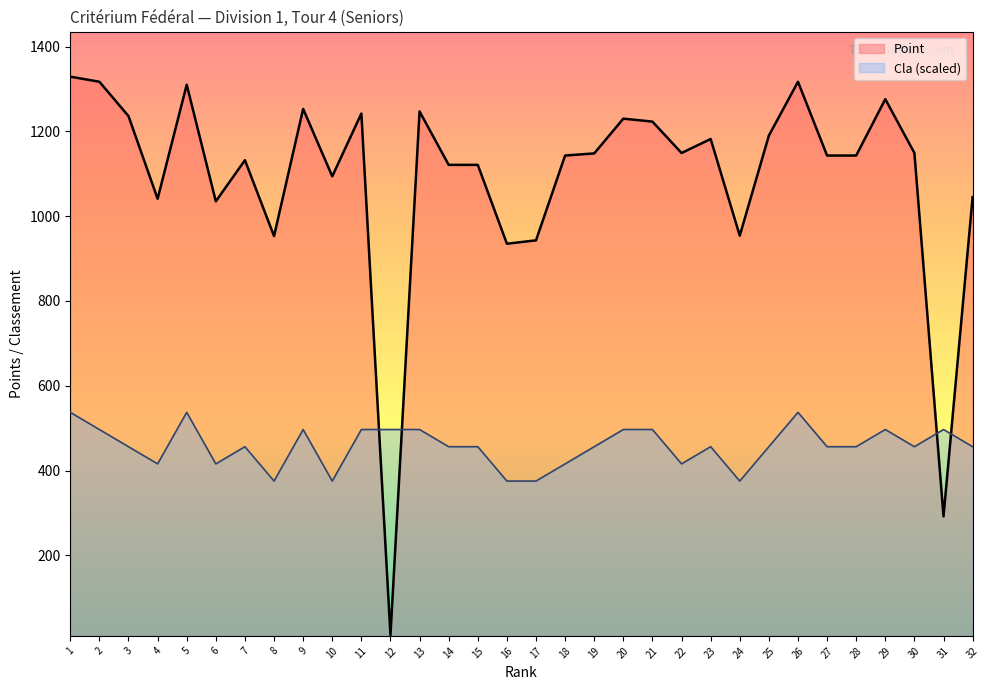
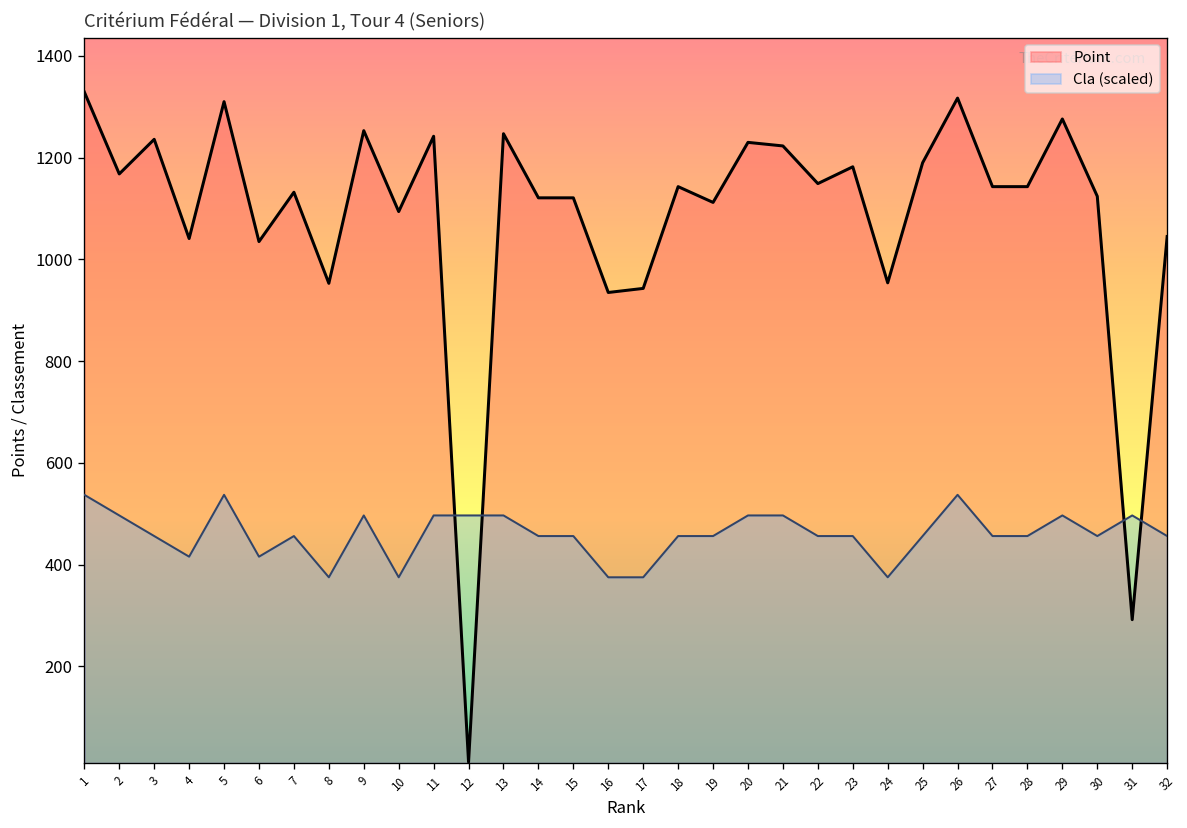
Point, 2: 1320 -> 1170
Cla (scaled), 18: 420 -> 460
Point, 19: 1150 -> 1110
Cla (scaled), 22: 420 -> 460
Point, 30: 1150 -> 1120
